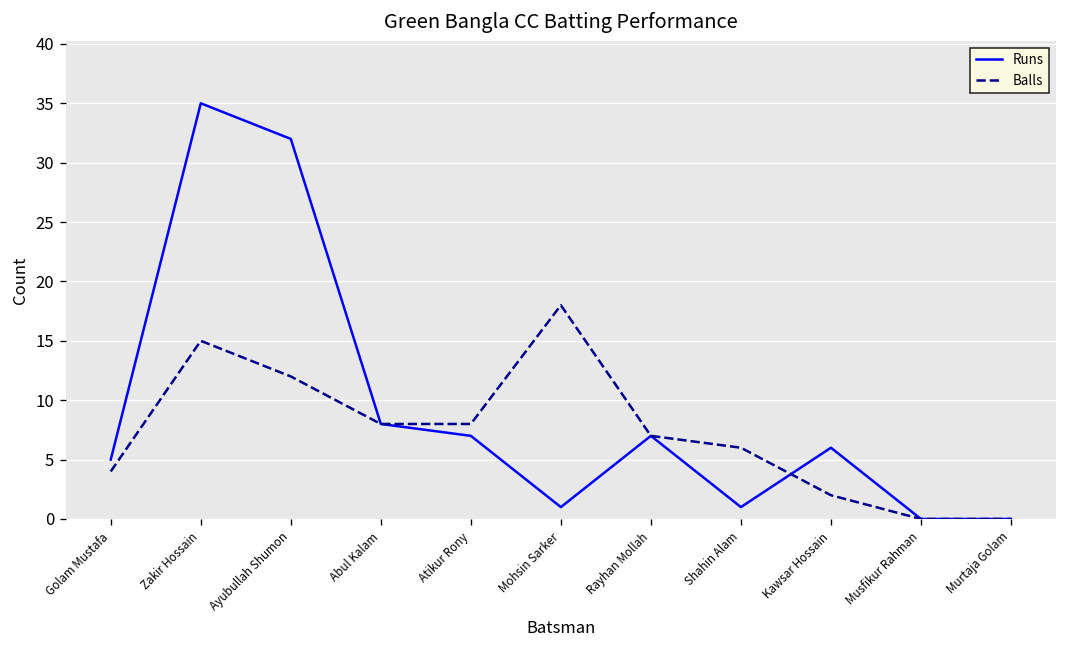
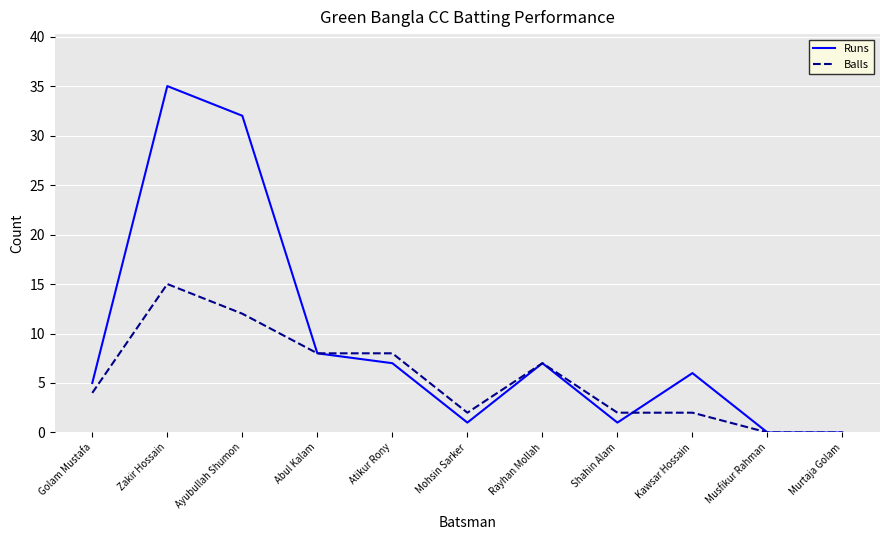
Balls, Mohsin Sarker: 18 -> 2
Balls, Shahin Alam: 6 -> 2
